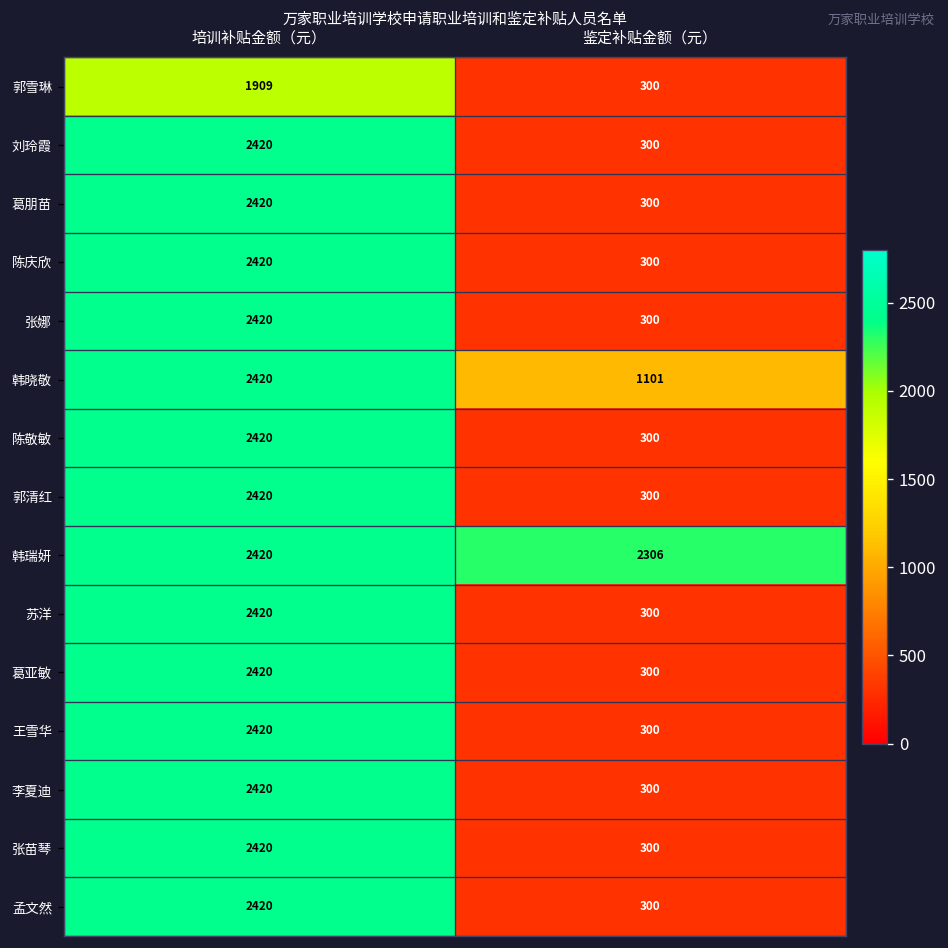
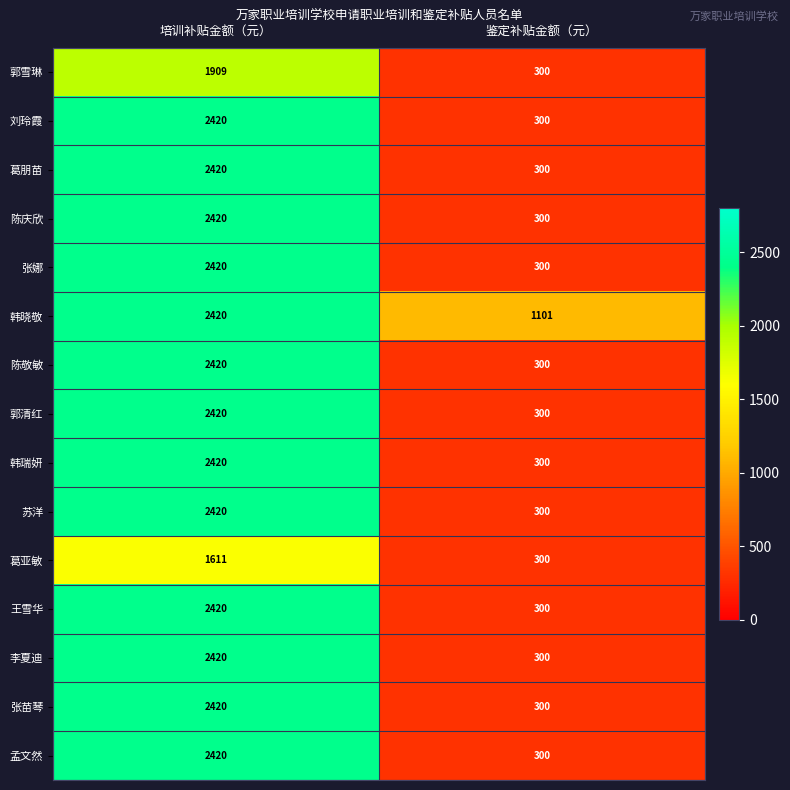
韩瑞妍, 鉴定补贴金额（元）: 2306 -> 300
葛亚敏, 培训补贴金额（元）: 2420 -> 1611
